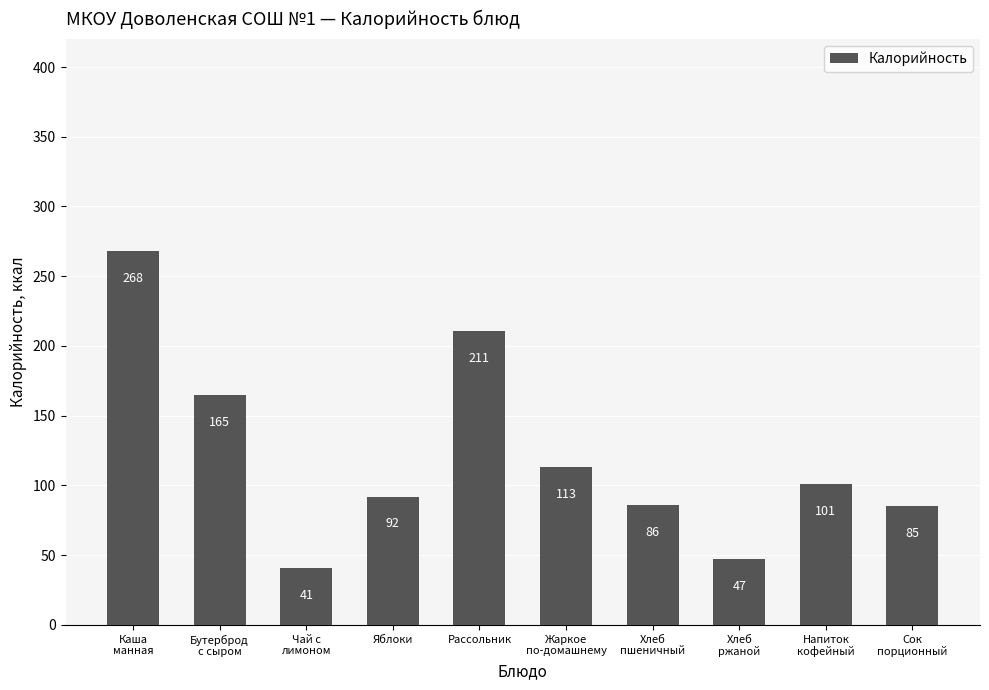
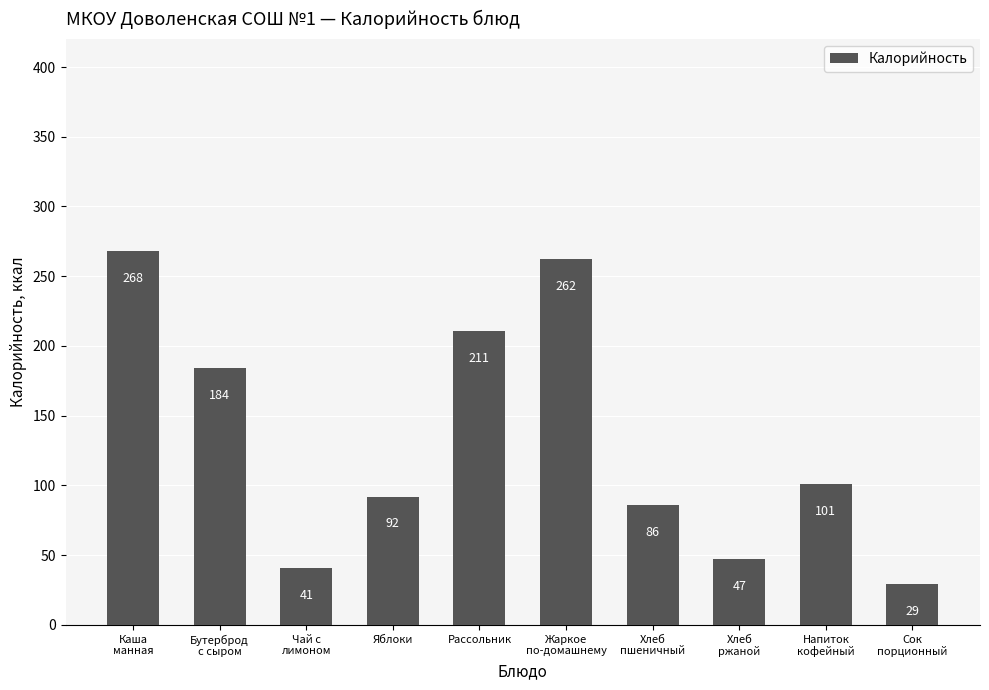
Бутерброд с сыром: 165 -> 184
Жаркое по-домашнему: 113 -> 262
Сок порционный: 85 -> 29
